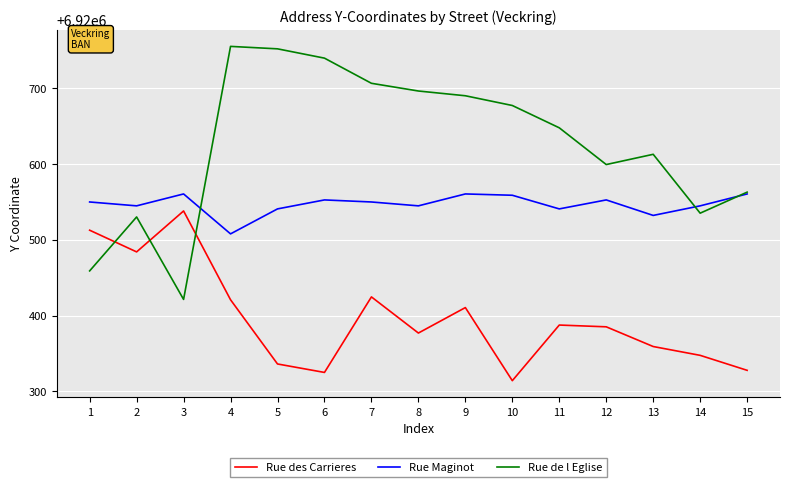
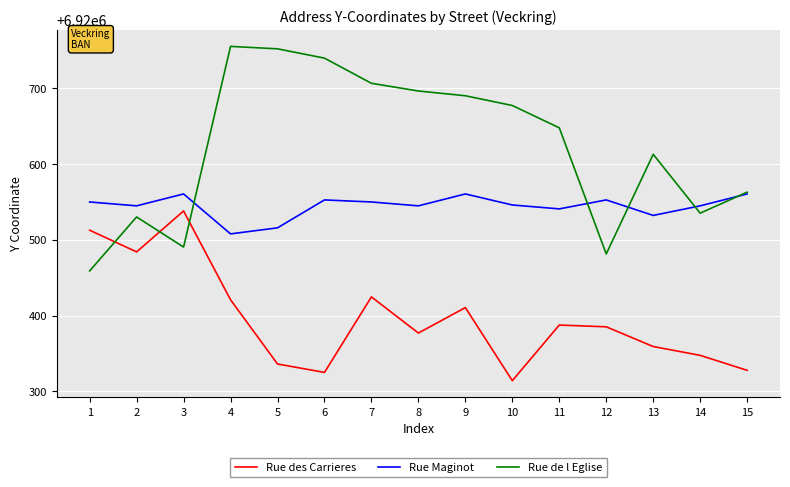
Rue de l Eglise, 3: 6920420 -> 6920490
Rue Maginot, 5: 6920540 -> 6920520
Rue Maginot, 10: 6920560 -> 6920550
Rue de l Eglise, 12: 6920600 -> 6920480
